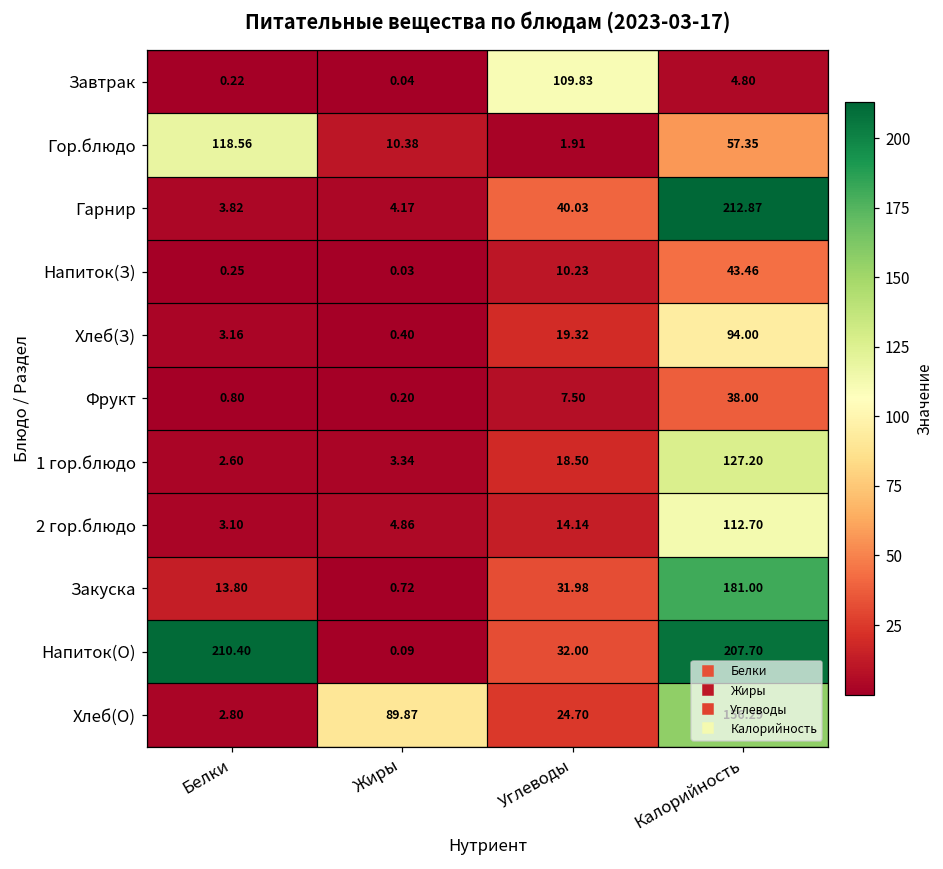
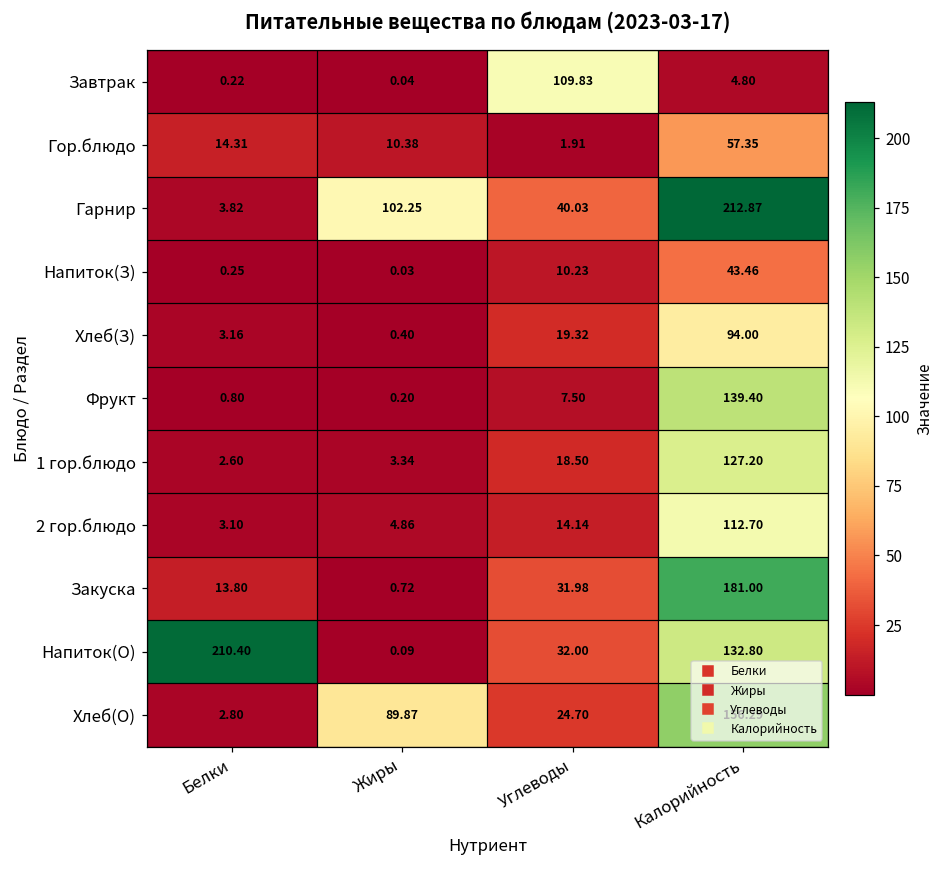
Гор.блюдо, Белки: 118.56 -> 14.31
Гарнир, Жиры: 4.17 -> 102.25
Фрукт, Калорийность: 38.00 -> 139.40
Напиток(О), Калорийность: 207.70 -> 132.80
